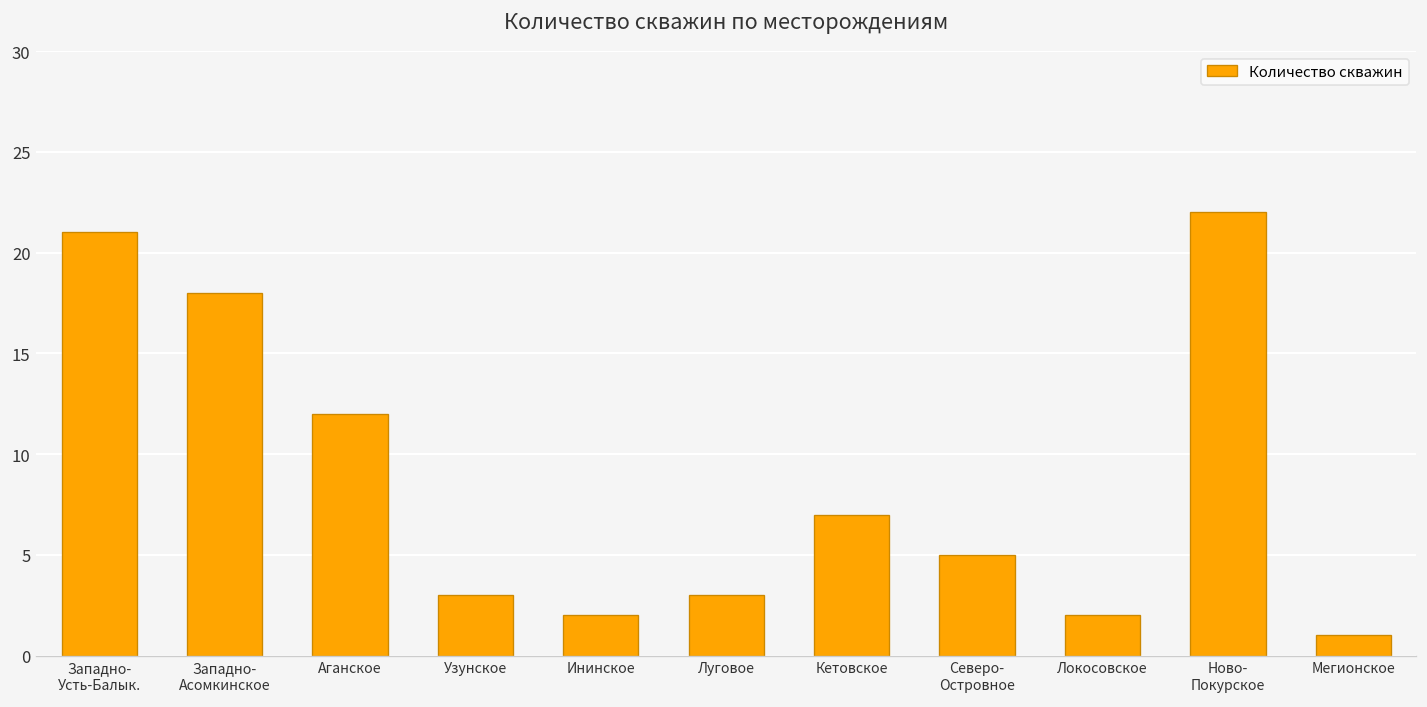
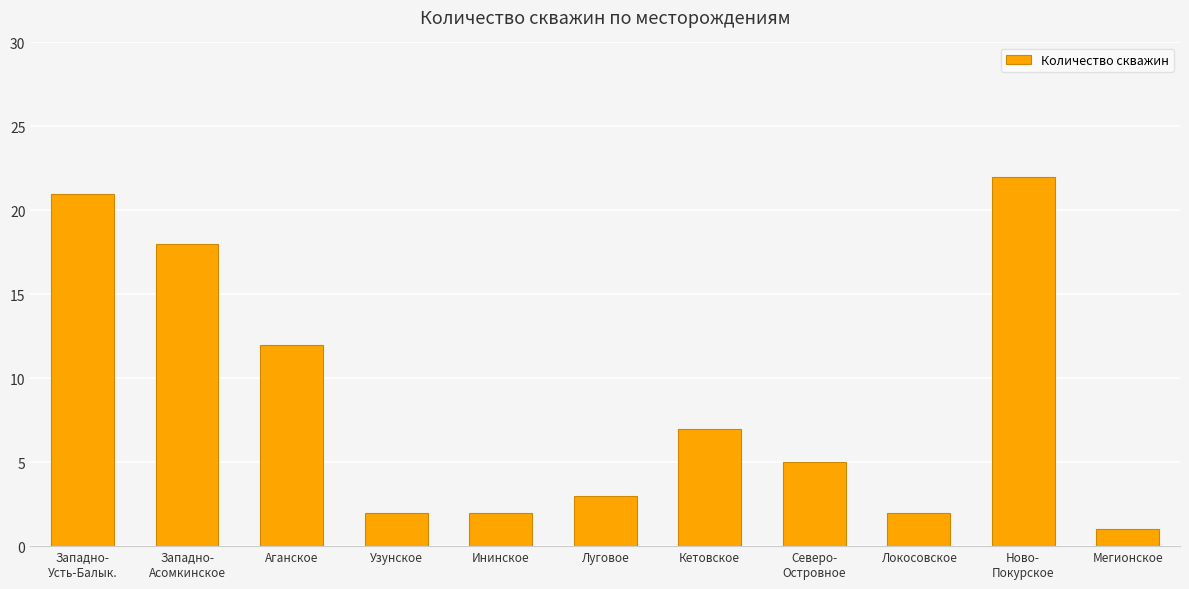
Узунское: 3 -> 2
